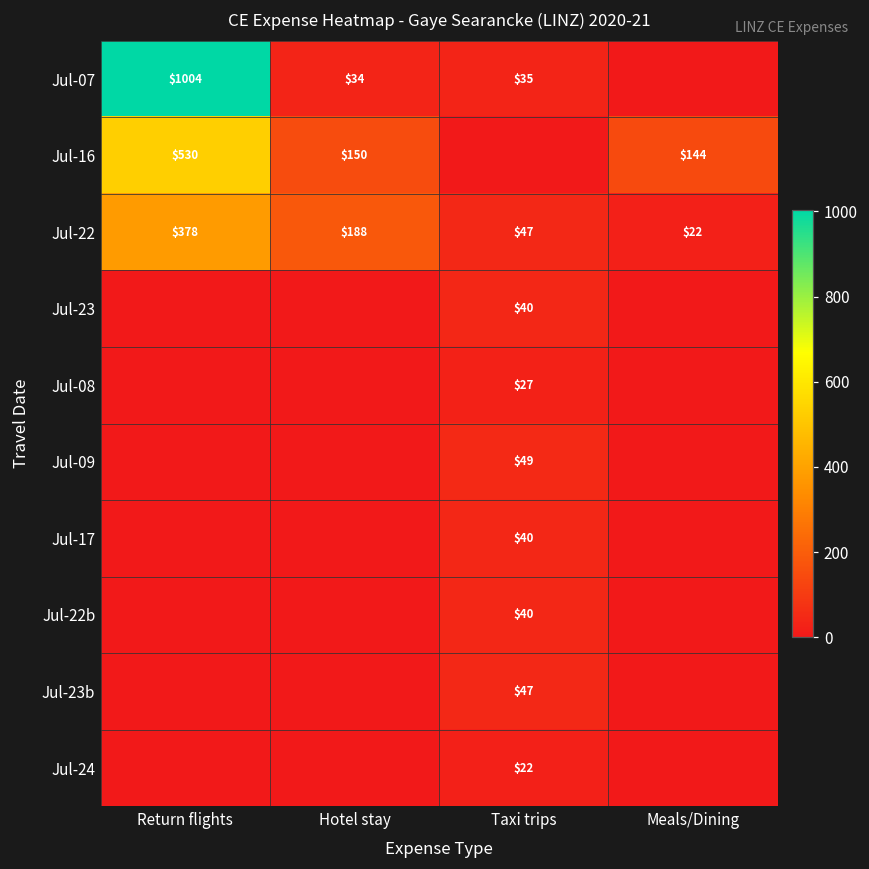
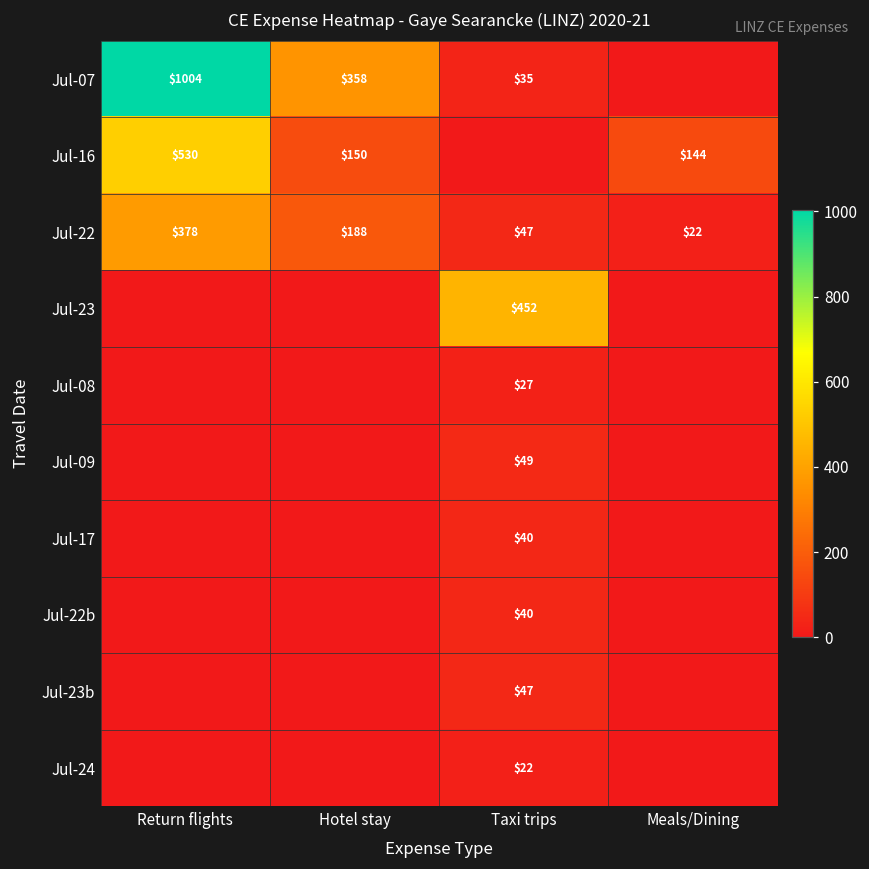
Jul-07, Hotel stay: $34 -> $358
Jul-23, Taxi trips: $40 -> $452
